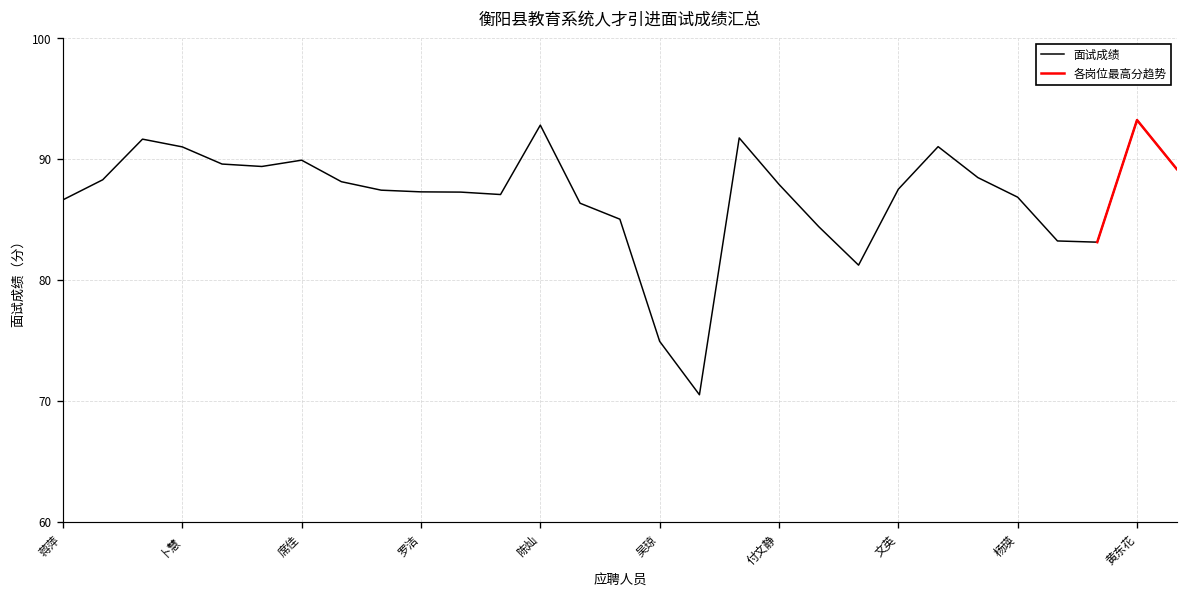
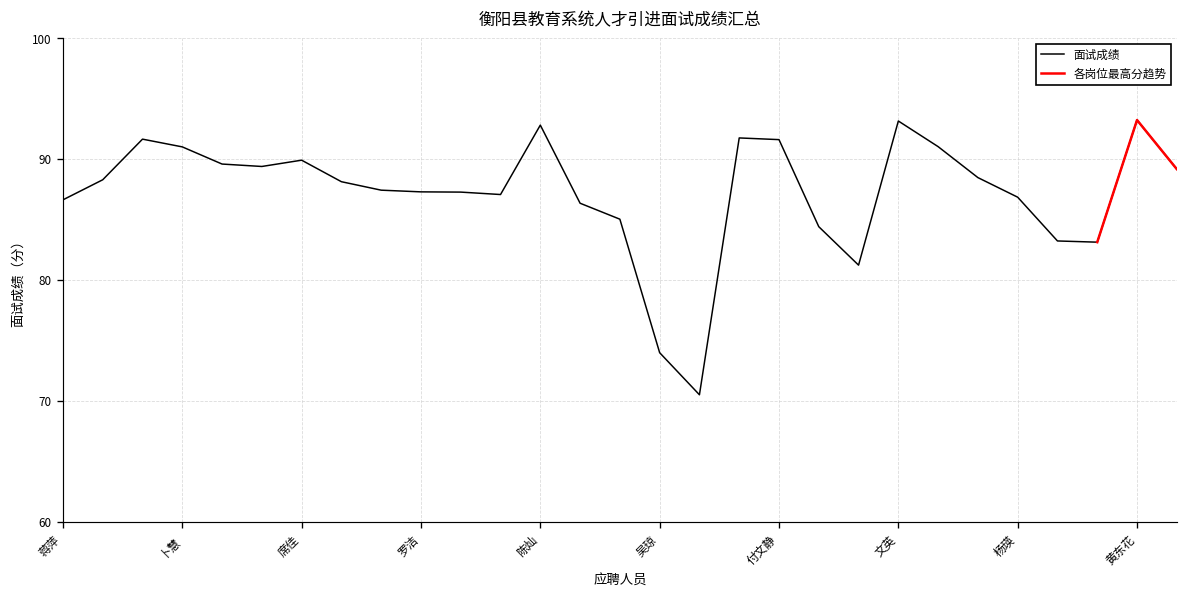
面试成绩, 吴琼: 74.9 -> 74.0
面试成绩, 付文静: 87.9 -> 91.6
面试成绩, 文英: 87.5 -> 93.1
